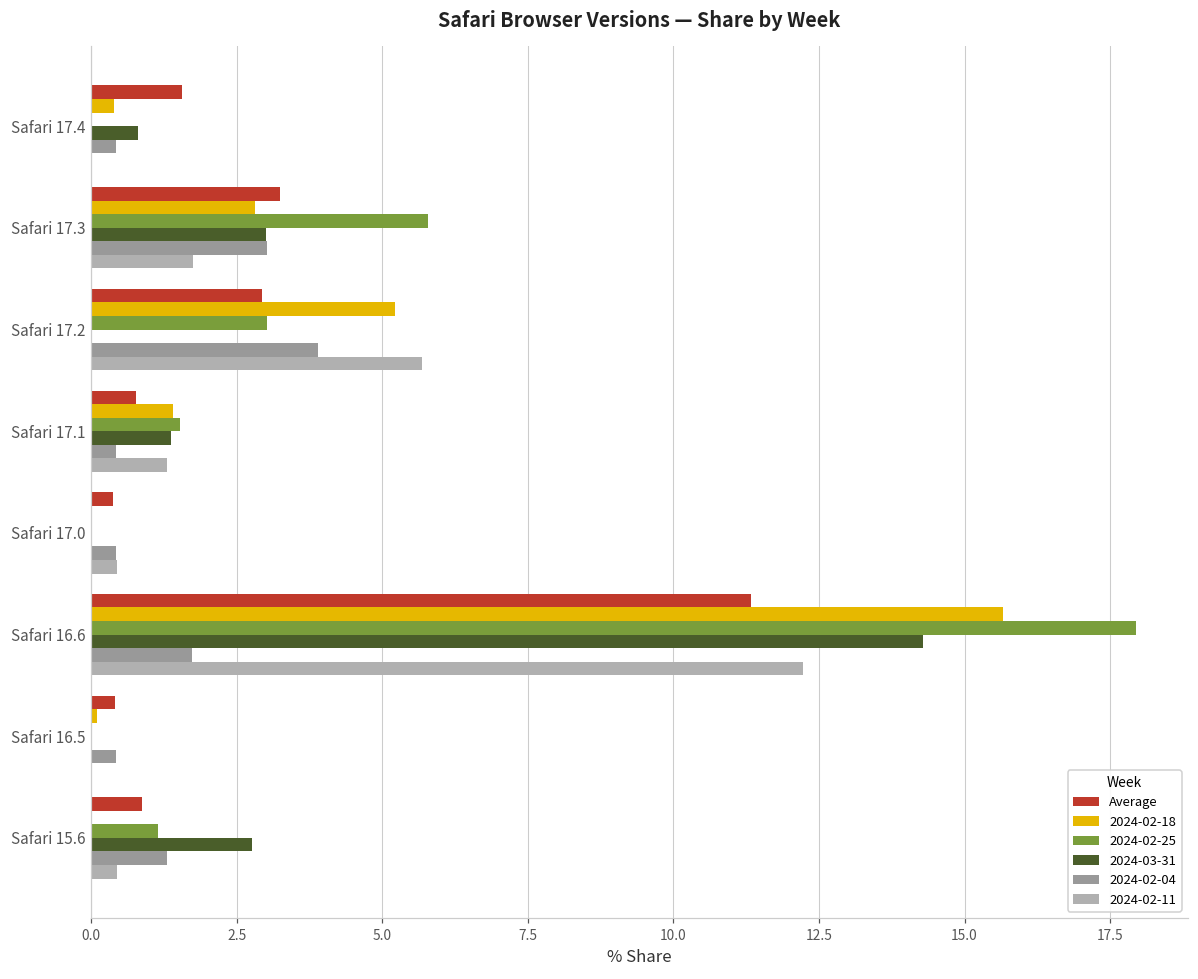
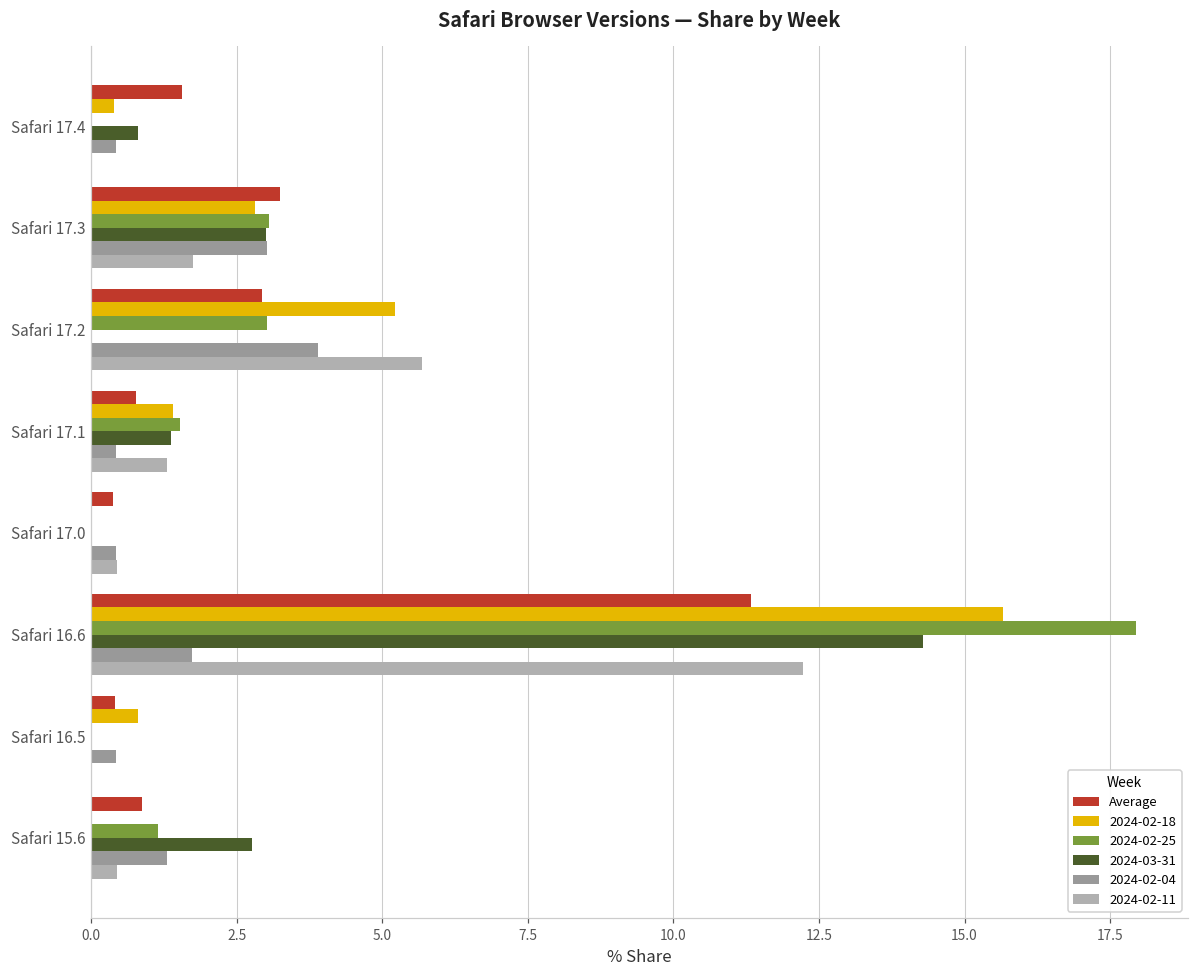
2024-02-25, Safari 17.3: 5.8 -> 3.1
2024-02-18, Safari 16.5: 0.1 -> 0.8
